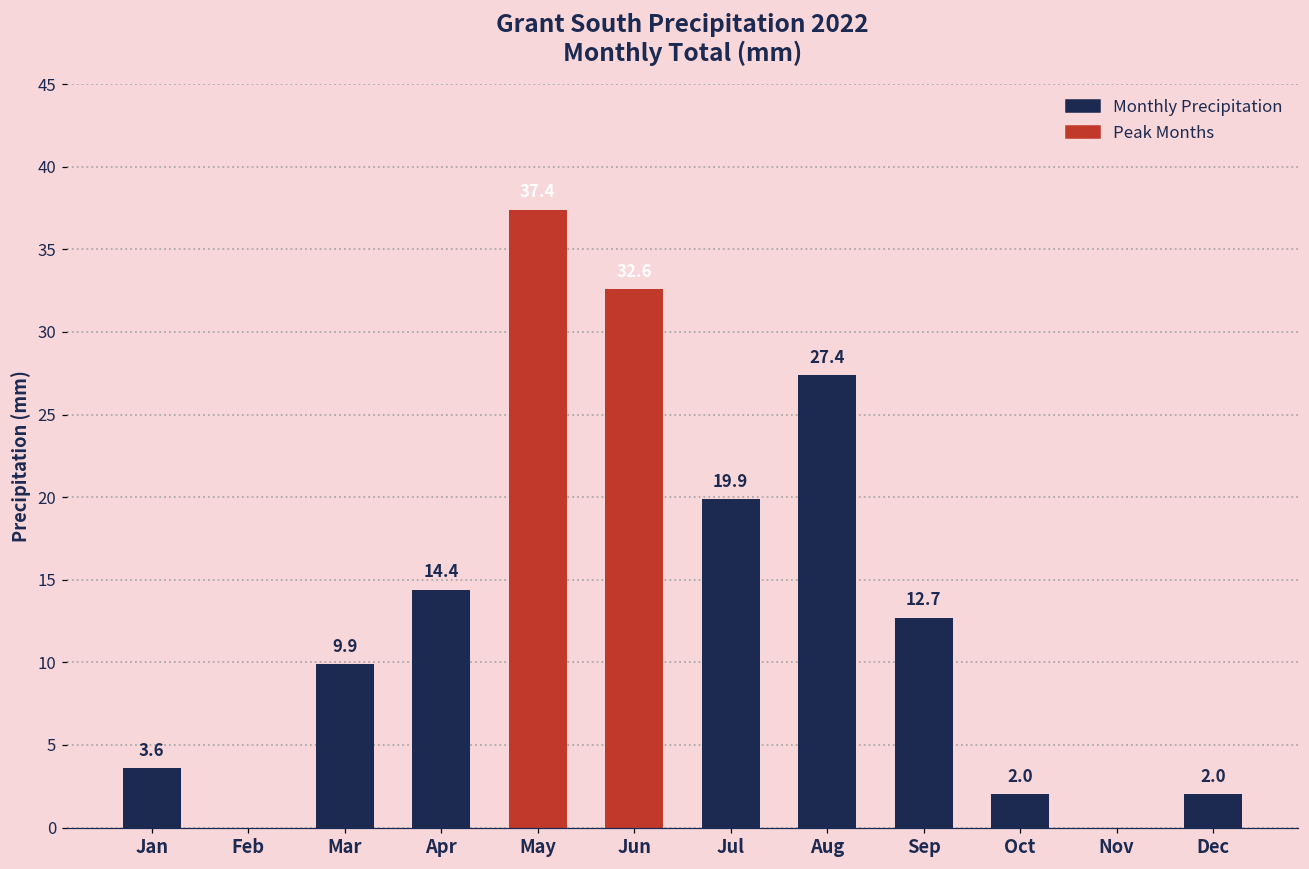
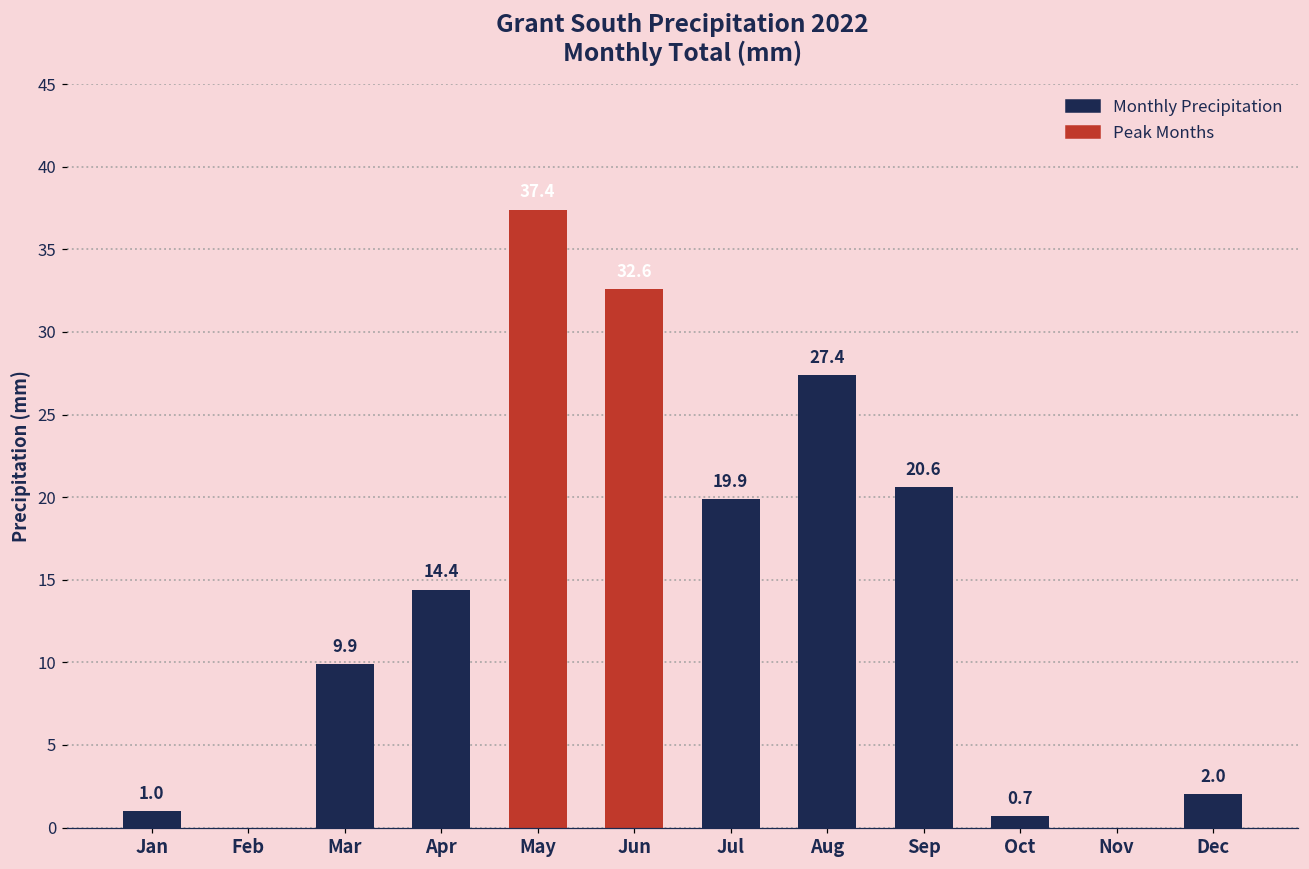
Jan: 3.6 -> 1.0
Sep: 12.7 -> 20.6
Oct: 2.0 -> 0.7
